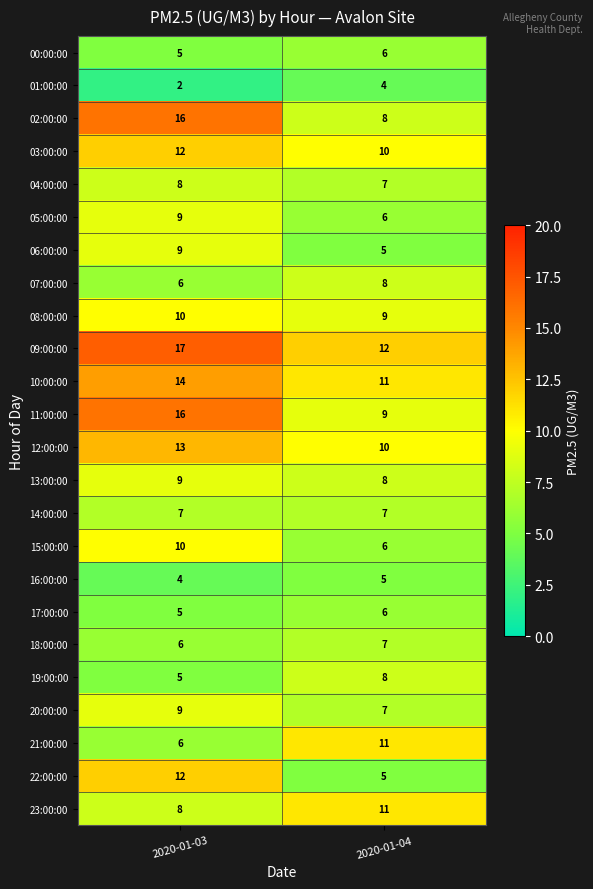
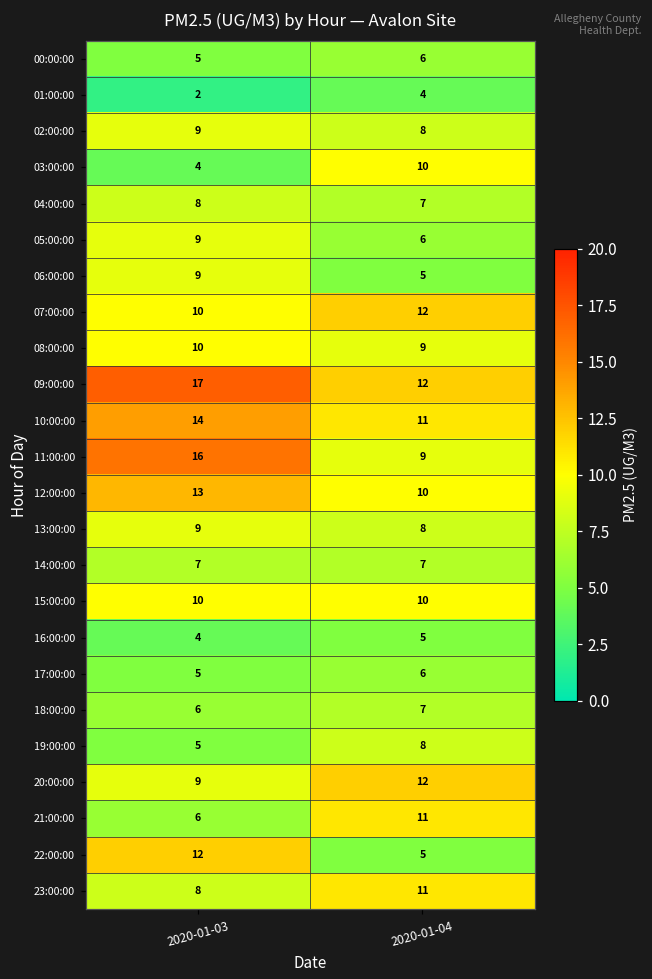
02:00:00, 2020-01-03: 16 -> 9
03:00:00, 2020-01-03: 12 -> 4
07:00:00, 2020-01-03: 6 -> 10
07:00:00, 2020-01-04: 8 -> 12
15:00:00, 2020-01-04: 6 -> 10
20:00:00, 2020-01-04: 7 -> 12
